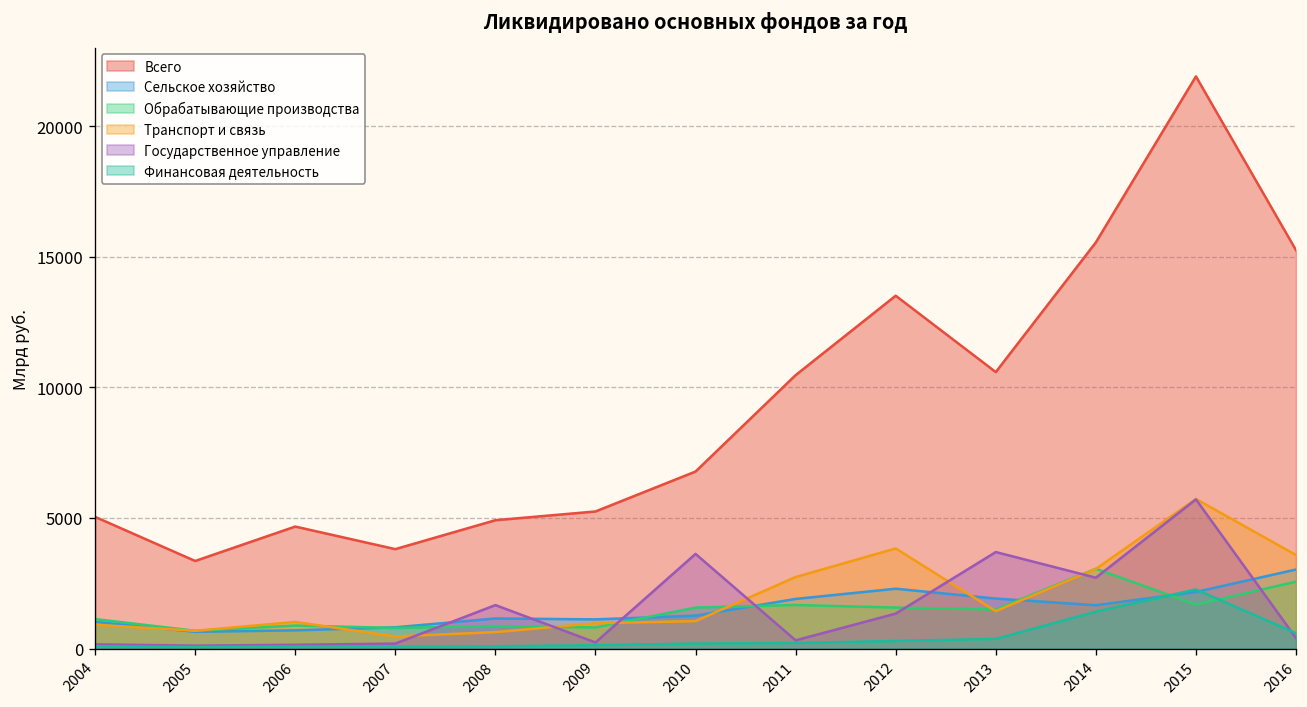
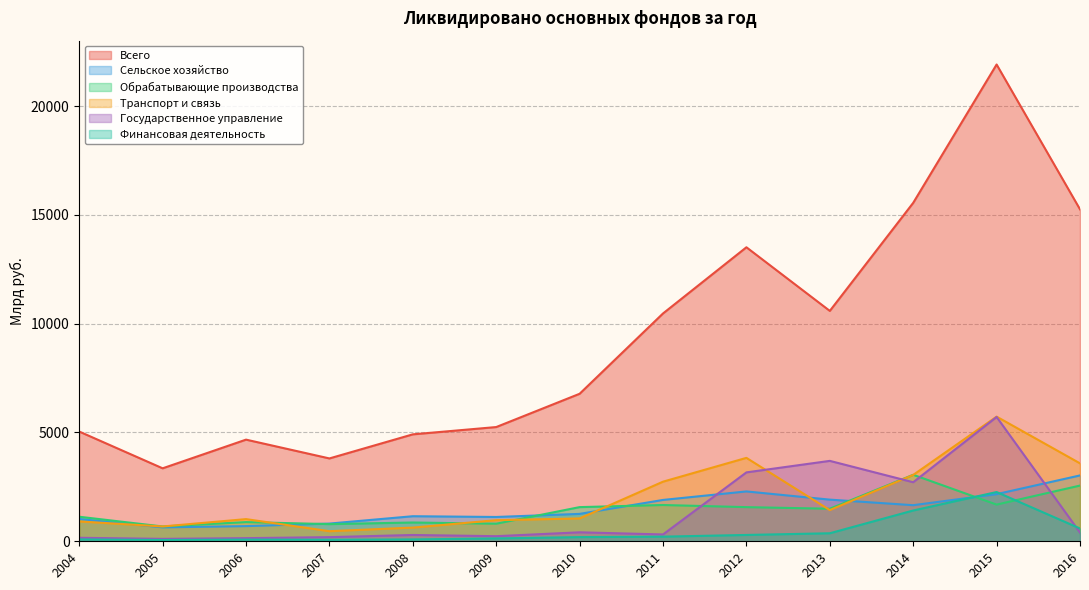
Государственное управление, 2008: 1700 -> 300
Государственное управление, 2010: 3600 -> 400
Государственное управление, 2012: 1300 -> 3200
